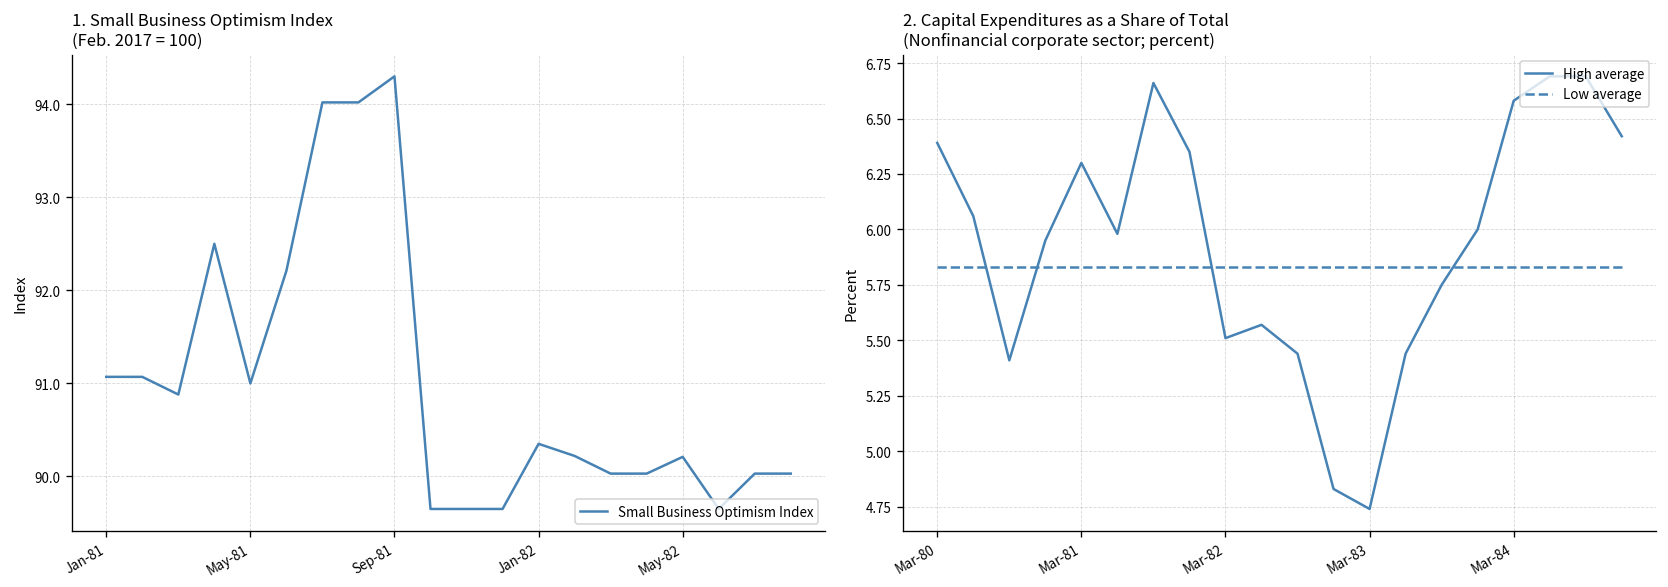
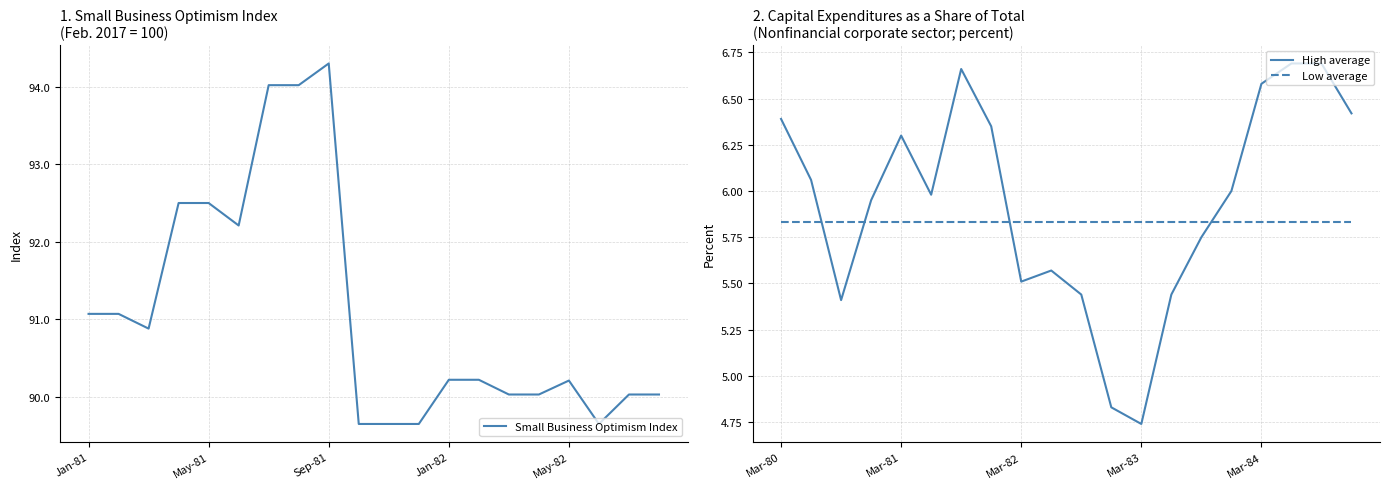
1. Small Business Optimism Index (Feb. 2017 = 100), May-81: 91.0 -> 92.5
1. Small Business Optimism Index (Feb. 2017 = 100), Jan-82: 90.4 -> 90.2
